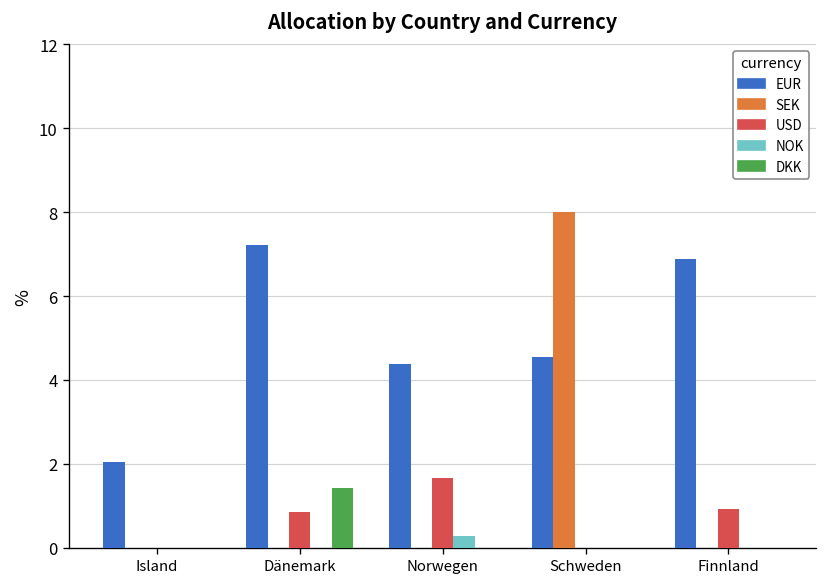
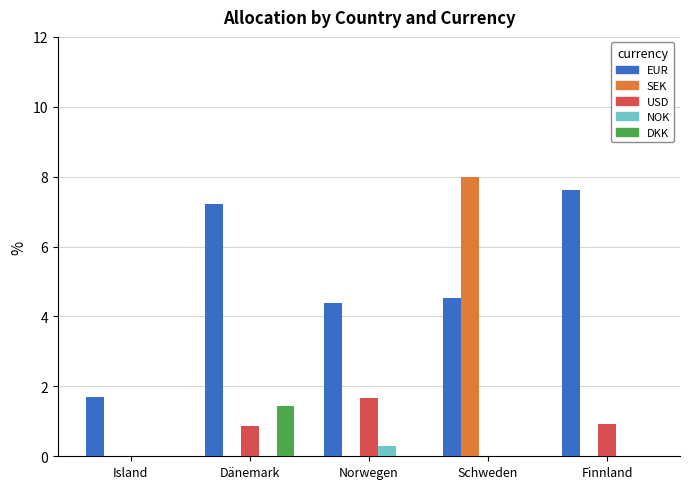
EUR, Island: 2.1 -> 1.7
EUR, Finnland: 6.9 -> 7.6
